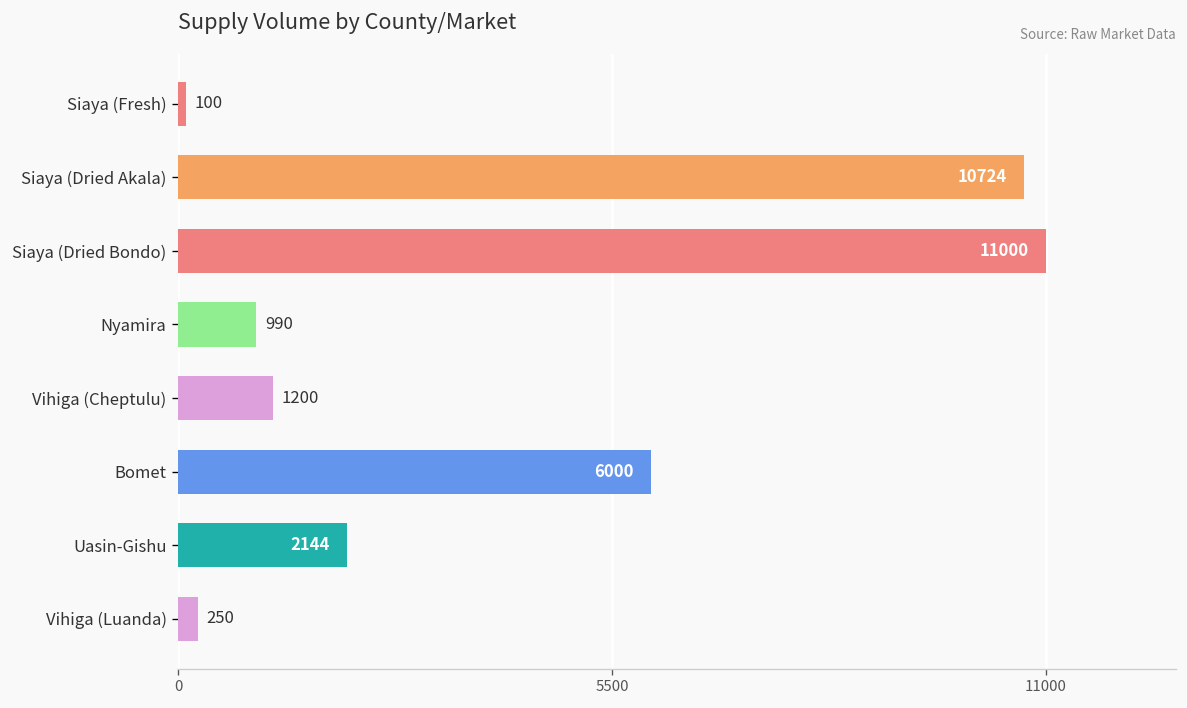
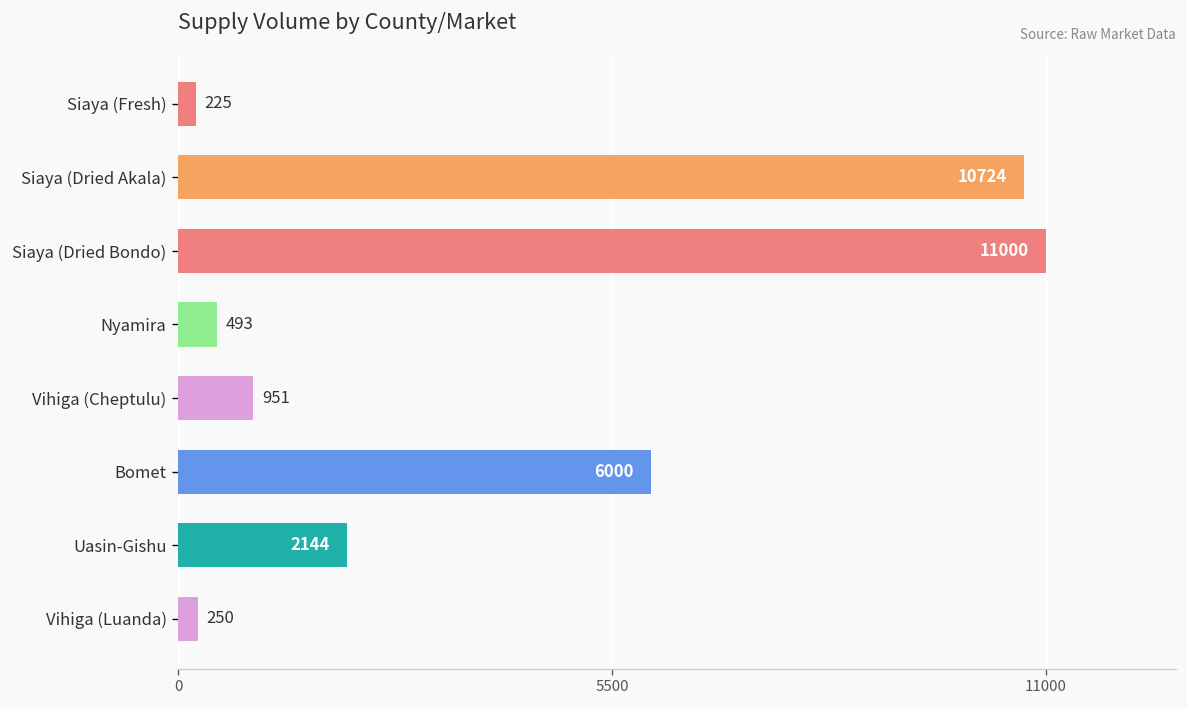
Siaya (Fresh): 100 -> 225
Nyamira: 990 -> 493
Vihiga (Cheptulu): 1200 -> 951
